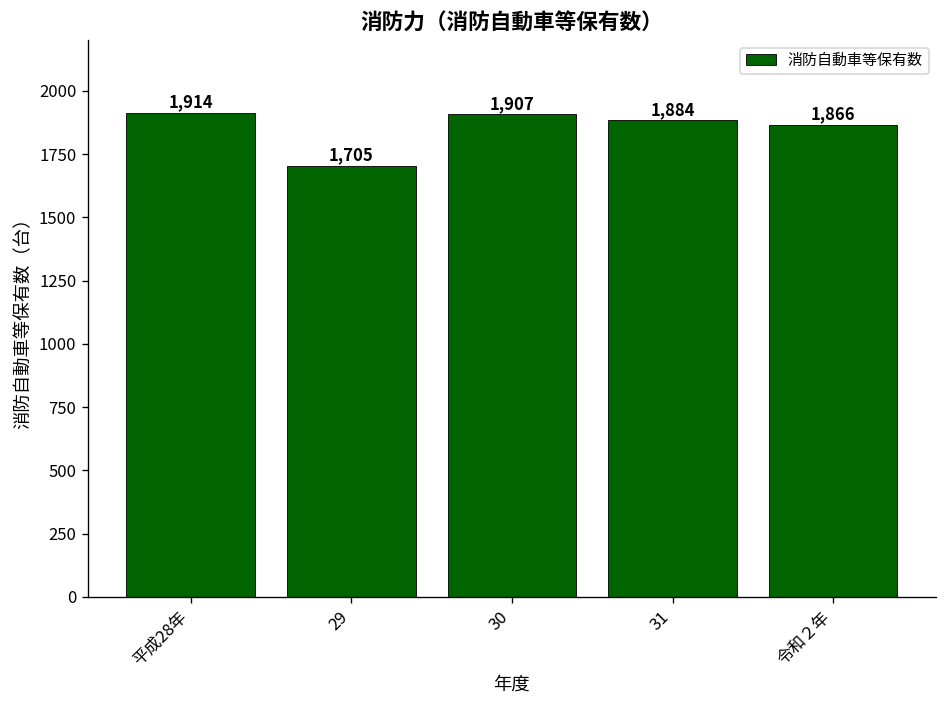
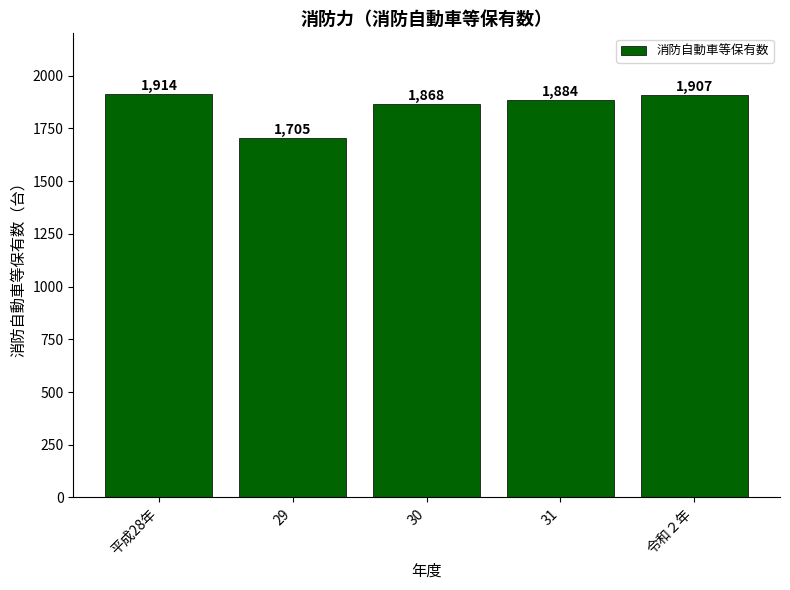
30: 1,907 -> 1,868
令和２年: 1,866 -> 1,907
